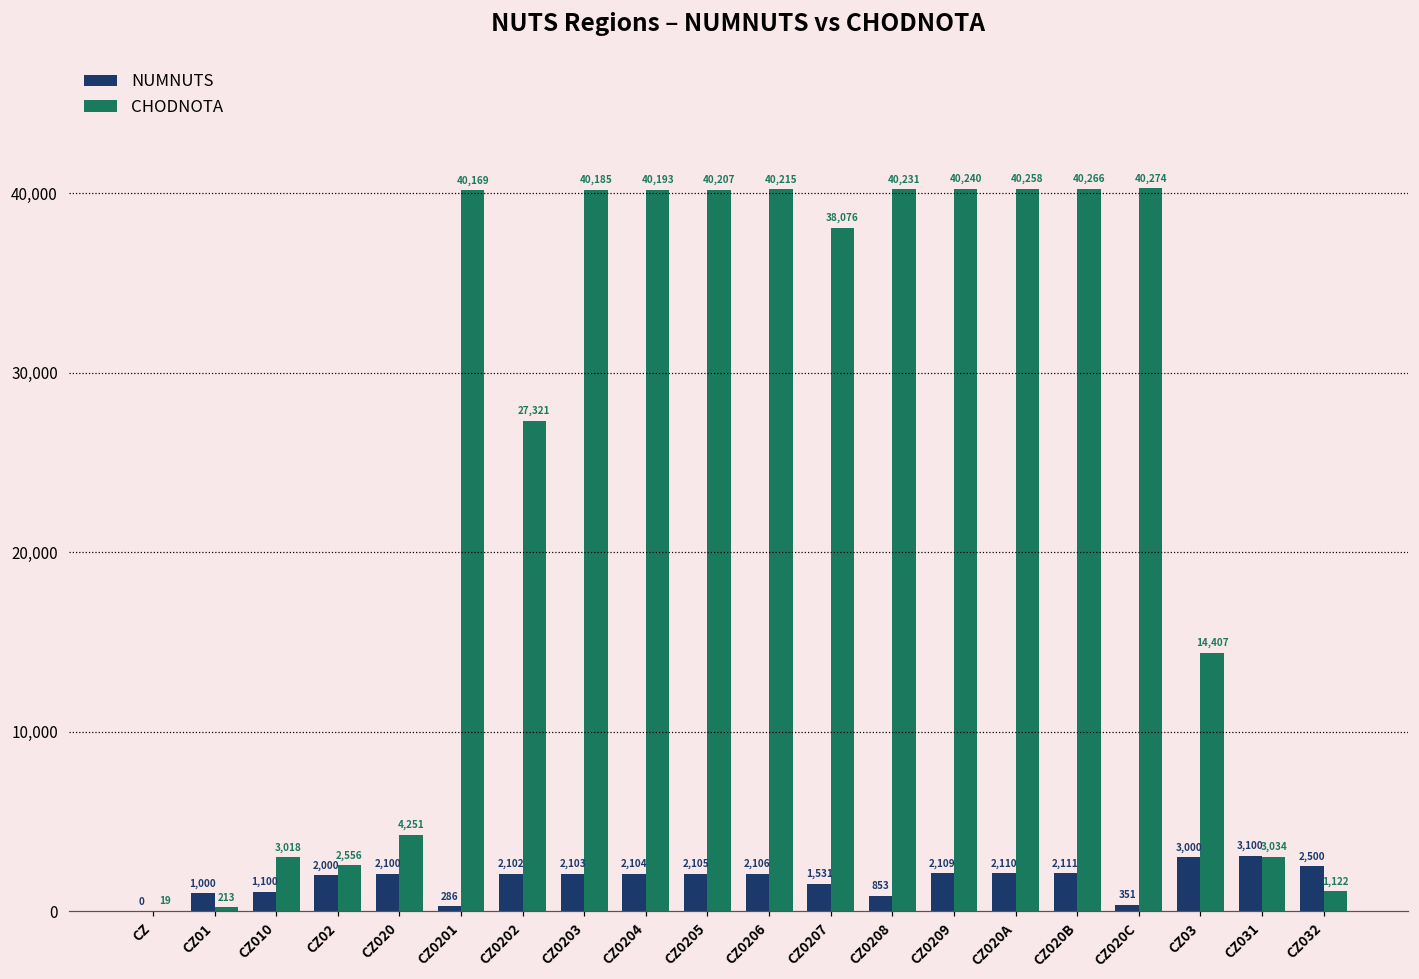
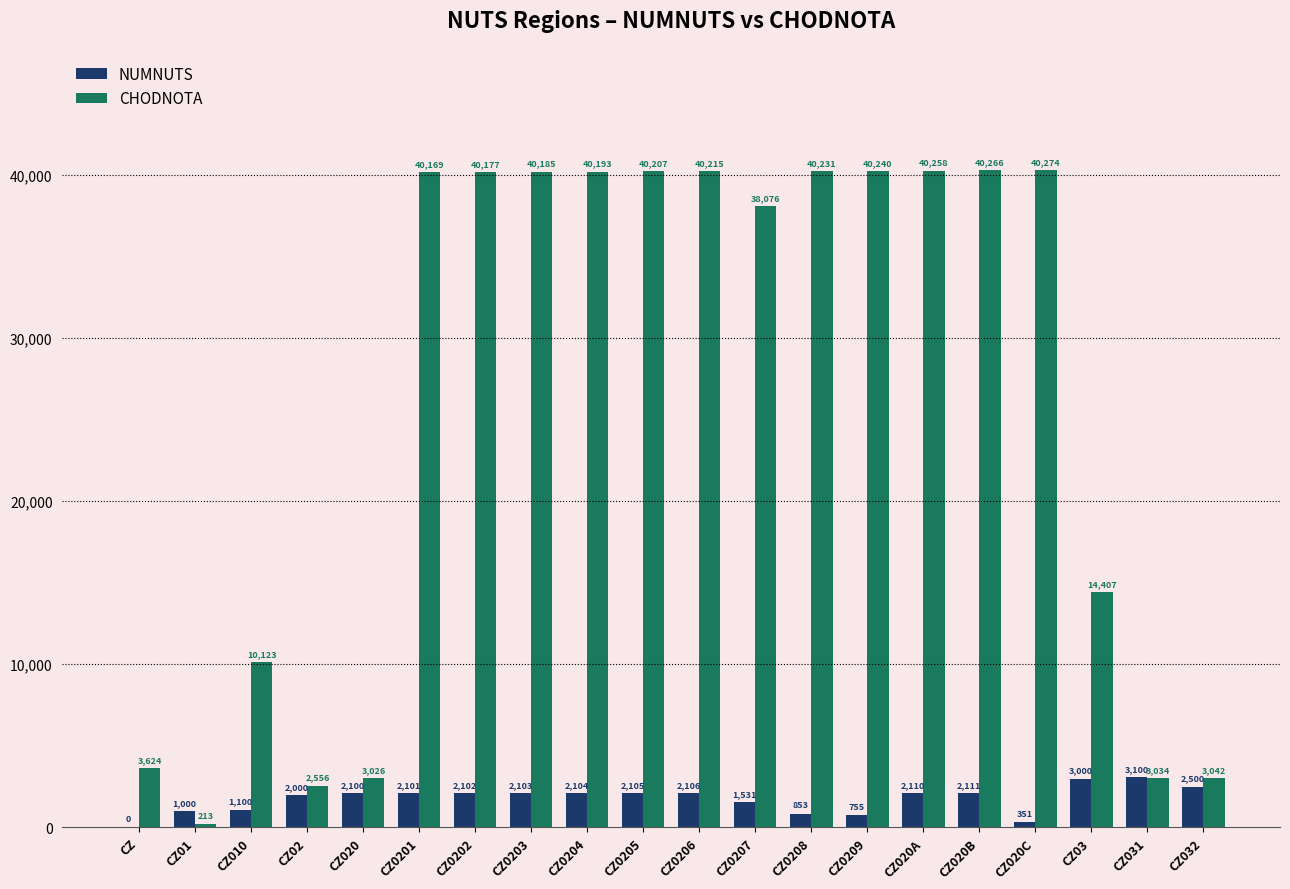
CHODNOTA, CZ: 19 -> 3,624
CHODNOTA, CZ010: 3,018 -> 10,123
CHODNOTA, CZ020: 4,251 -> 3,026
NUMNUTS, CZ0201: 286 -> 2,101
CHODNOTA, CZ0202: 27,321 -> 40,177
NUMNUTS, CZ0209: 2,109 -> 755
CHODNOTA, CZ032: 1,122 -> 3,042
